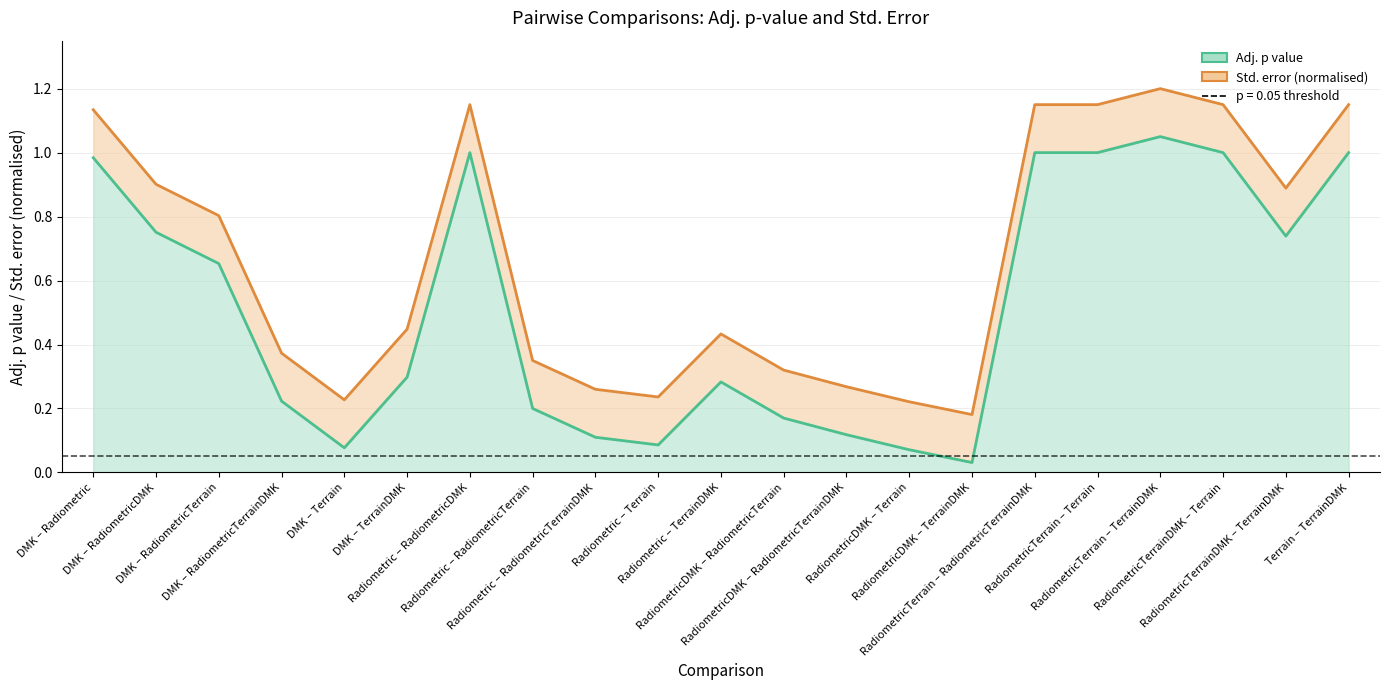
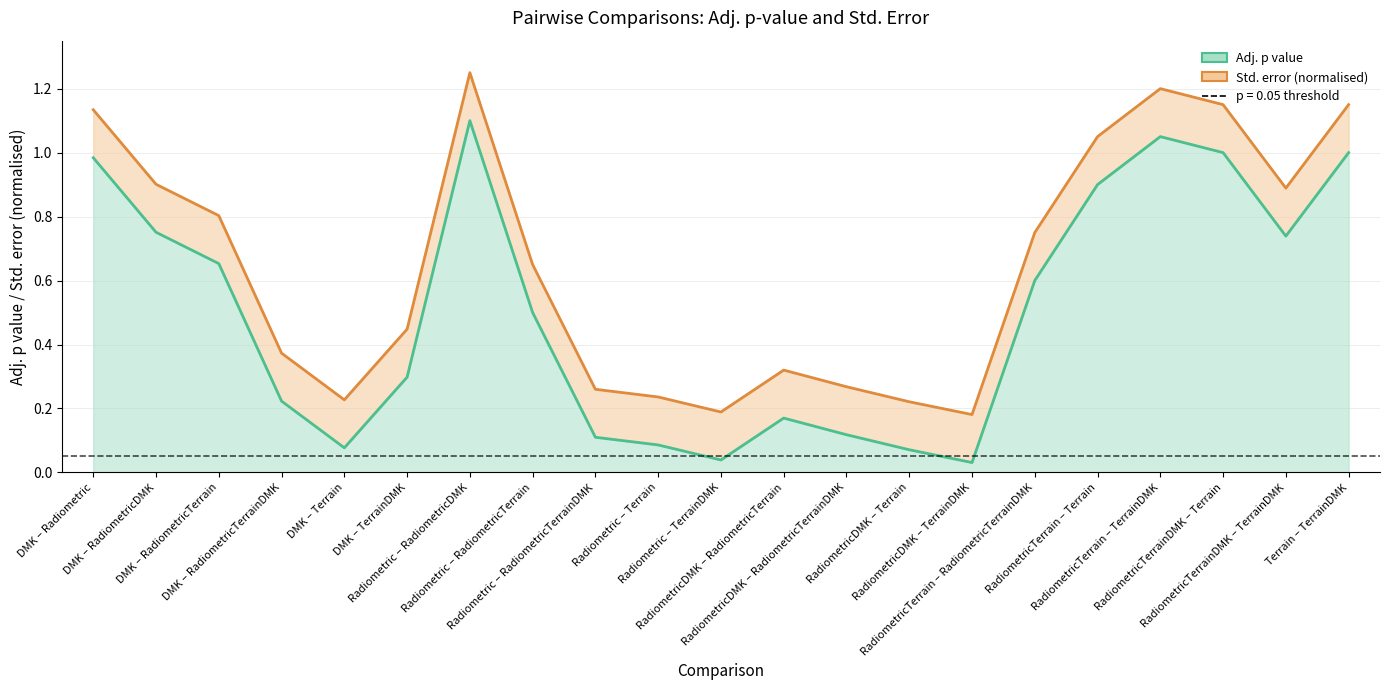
Adj. p value, Radiometric – RadiometricDMK: 1.0 -> 1.1
Adj. p value, Radiometric – RadiometricTerrain: 0.2 -> 0.5
Adj. p value, Radiometric – TerrainDMK: 0.28 -> 0.04
Adj. p value, RadiometricTerrain – RadiometricTerrainDMK: 1.0 -> 0.6
Adj. p value, RadiometricTerrain – Terrain: 1.0 -> 0.9
